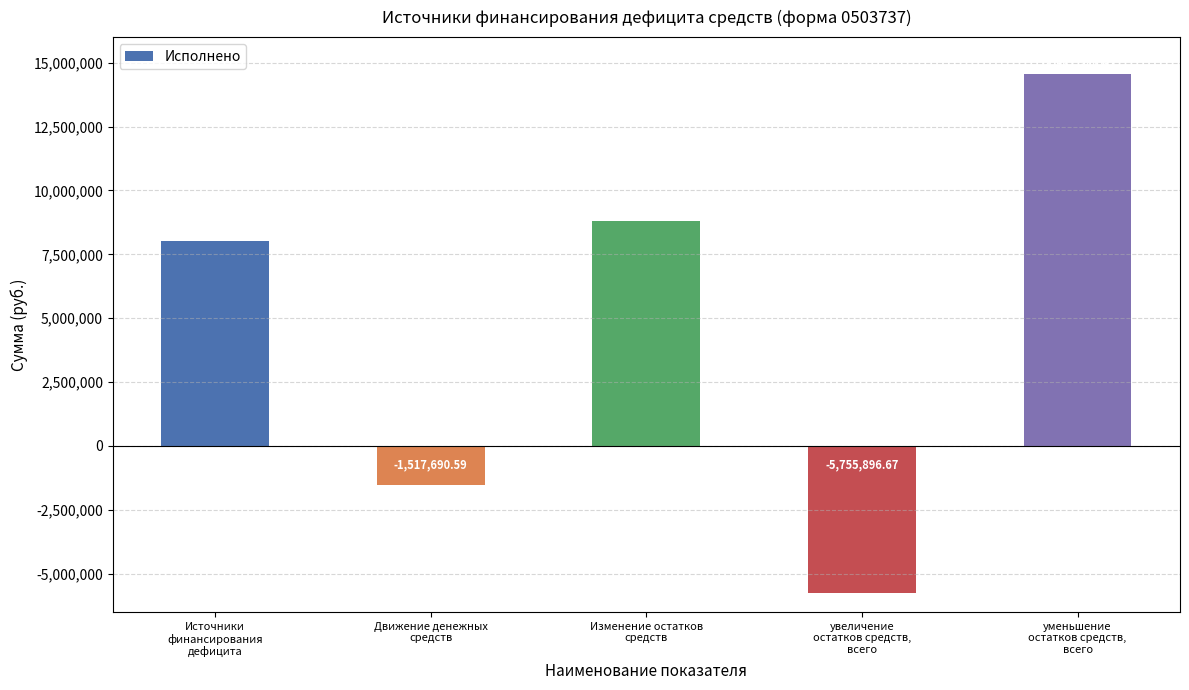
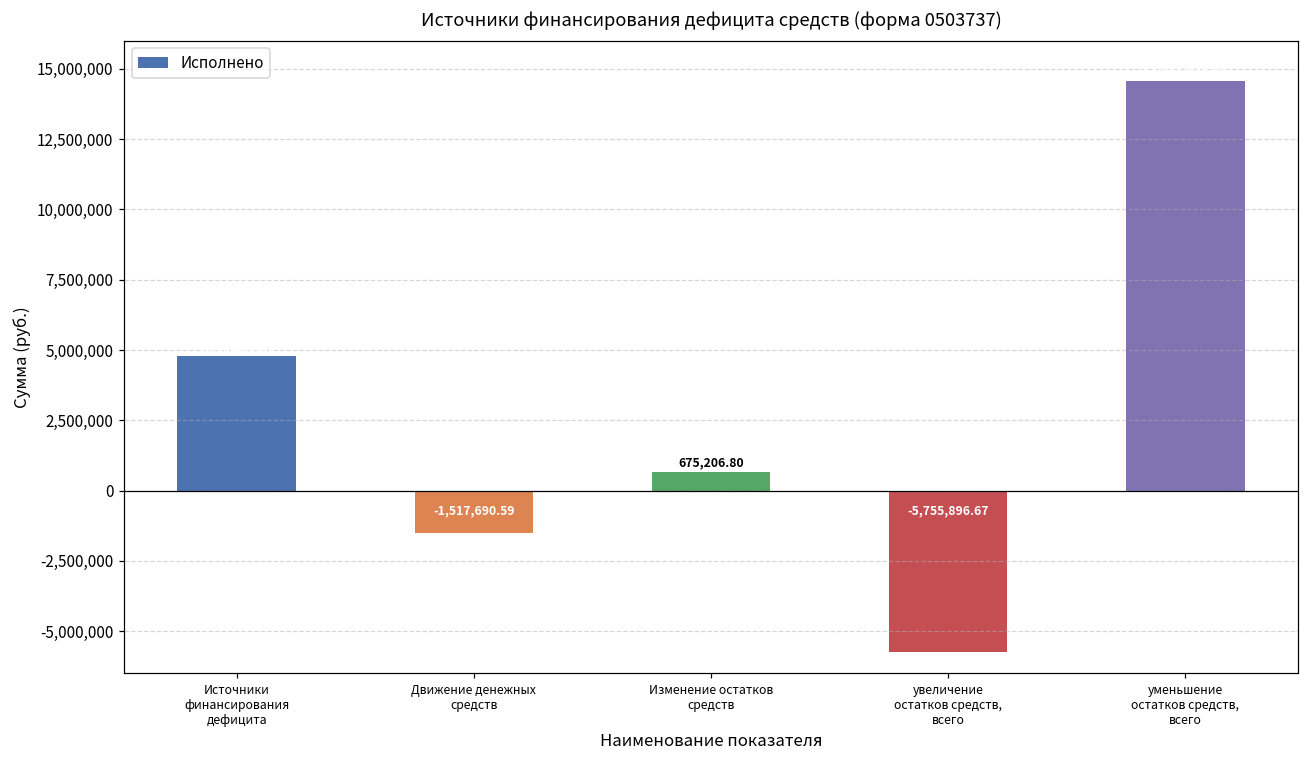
Источники финансирования дефицита: 8,000,000 -> 4,800,000
Изменение остатков средств: 8,800,000 -> 700,000
